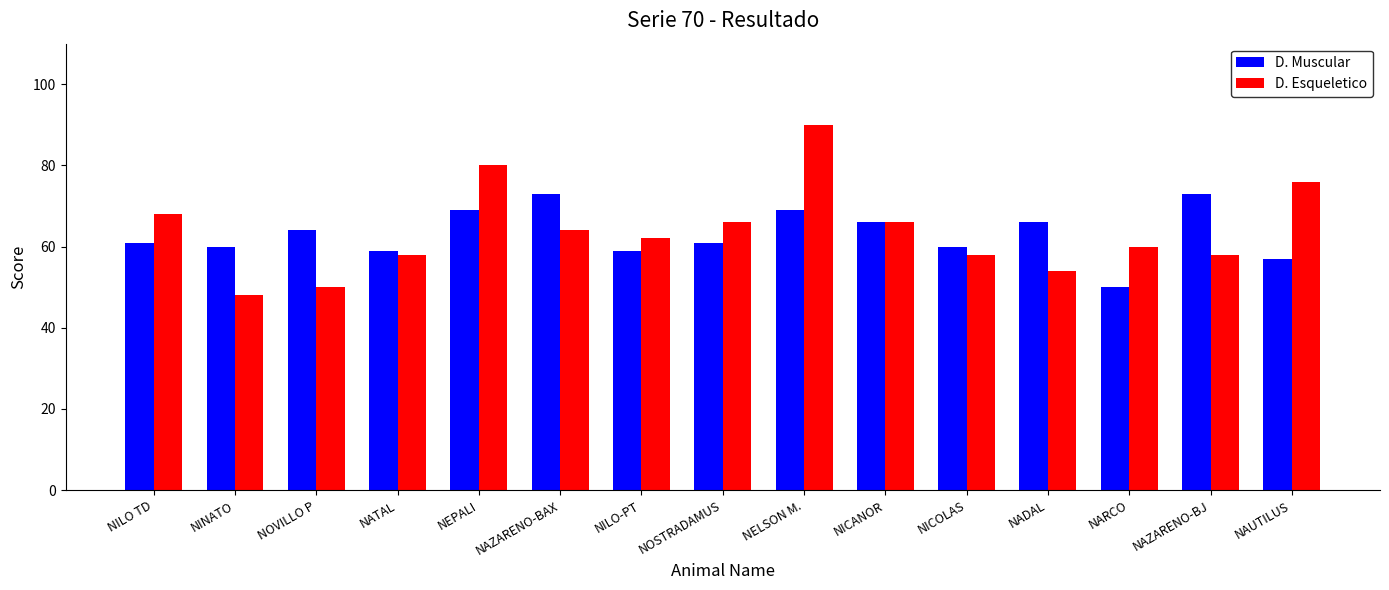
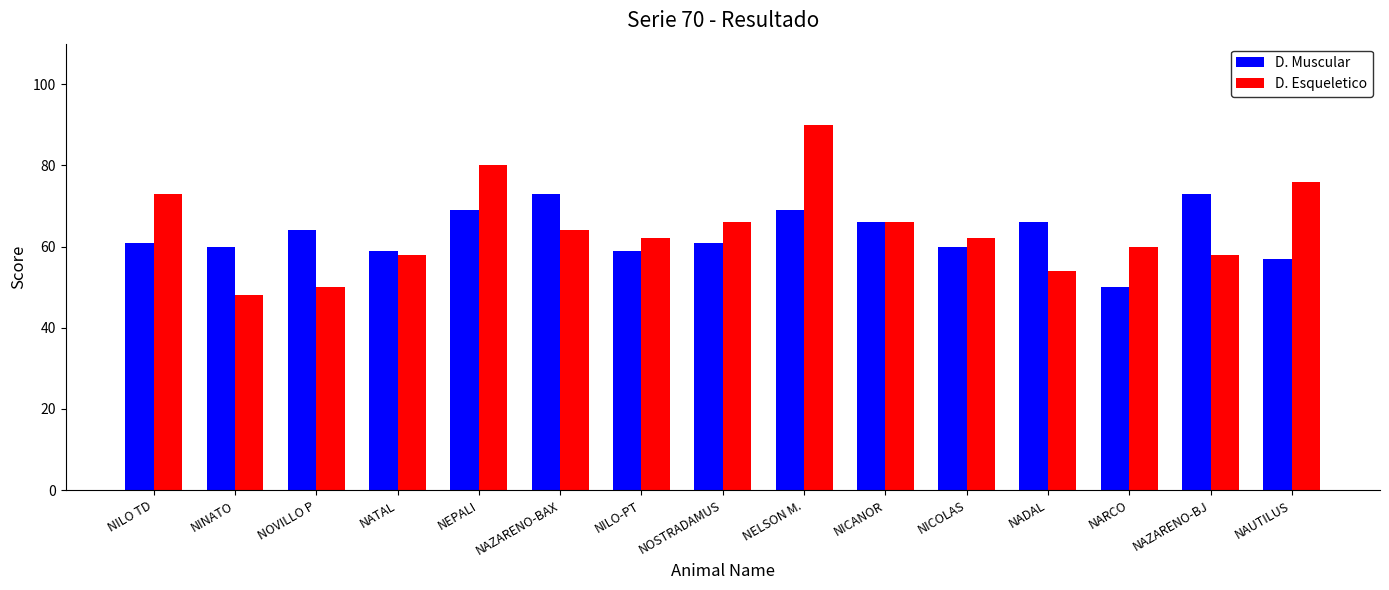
D. Esqueletico, NILO TD: 68 -> 73
D. Esqueletico, NICOLAS: 58 -> 62
